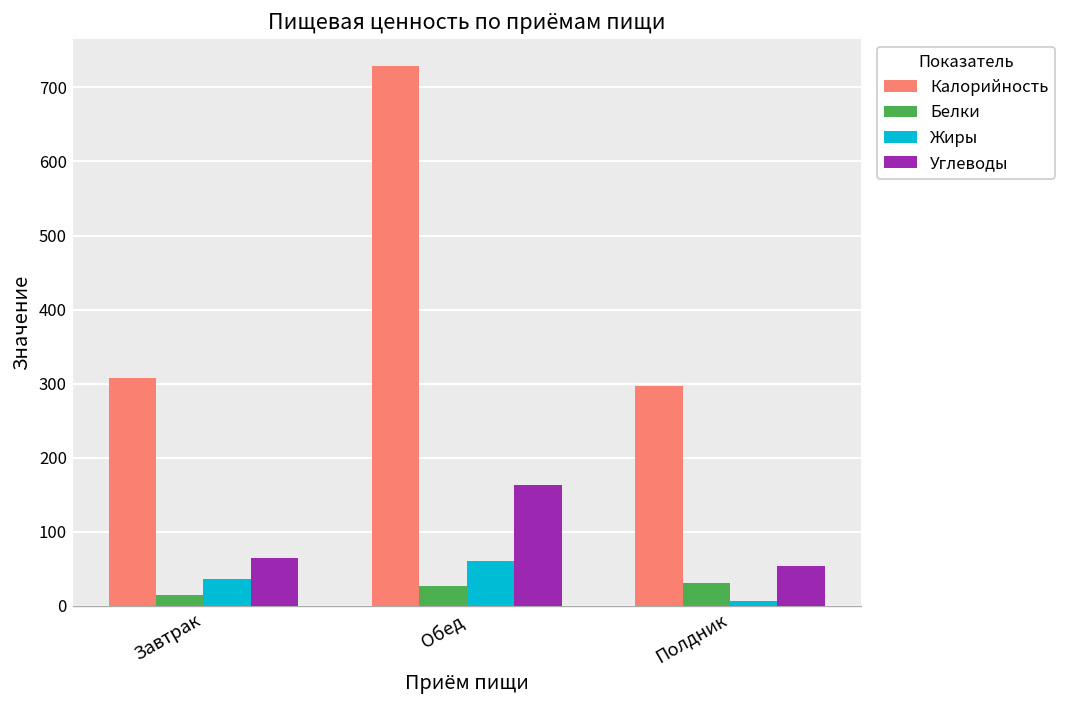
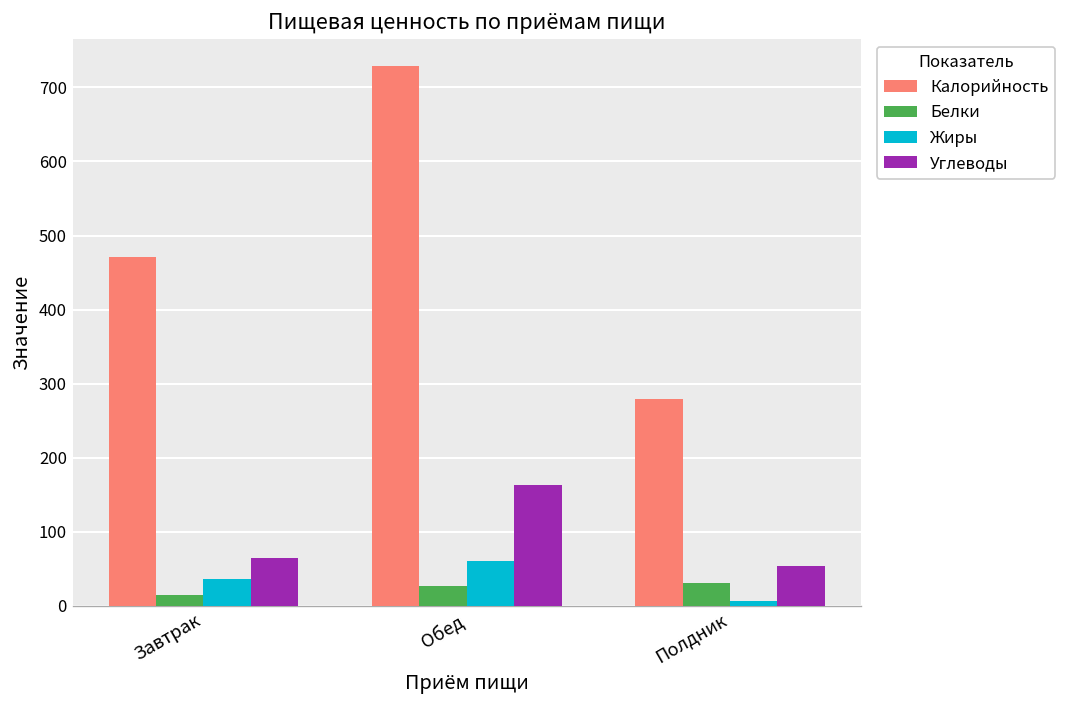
Калорийность, Завтрак: 310 -> 470
Калорийность, Полдник: 300 -> 280
